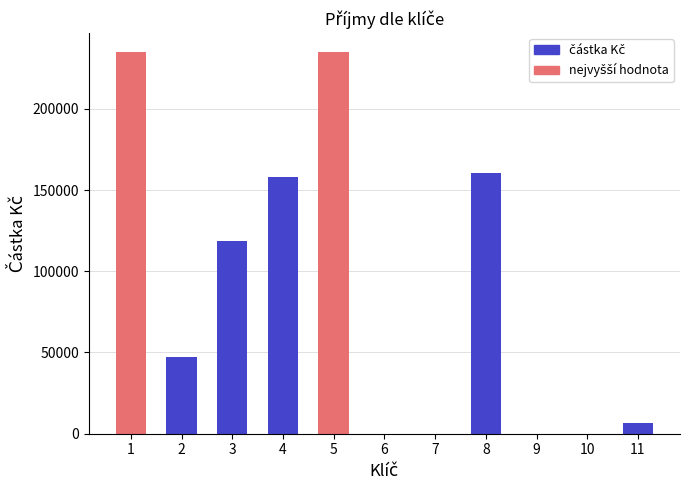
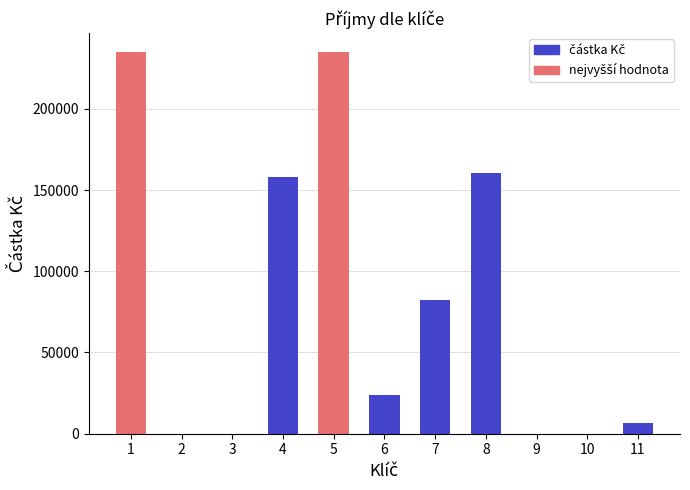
2: 47000 -> 0
3: 119000 -> 0
6: 0 -> 24000
7: 0 -> 82000
